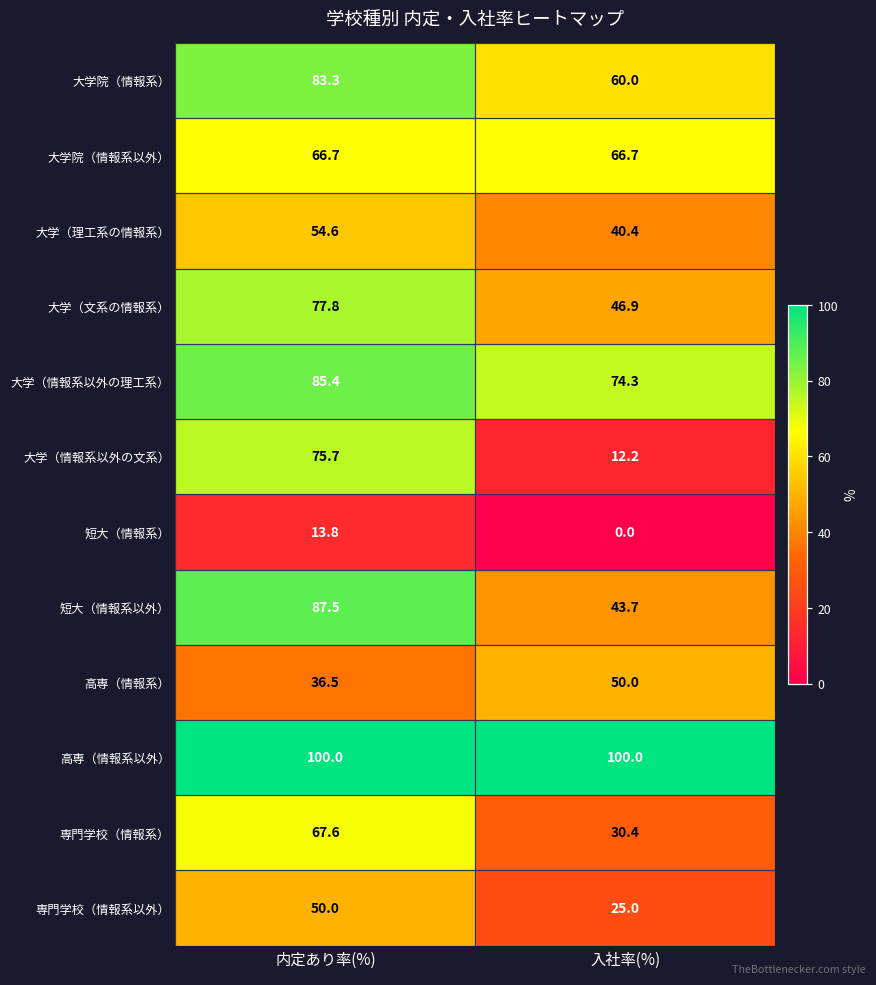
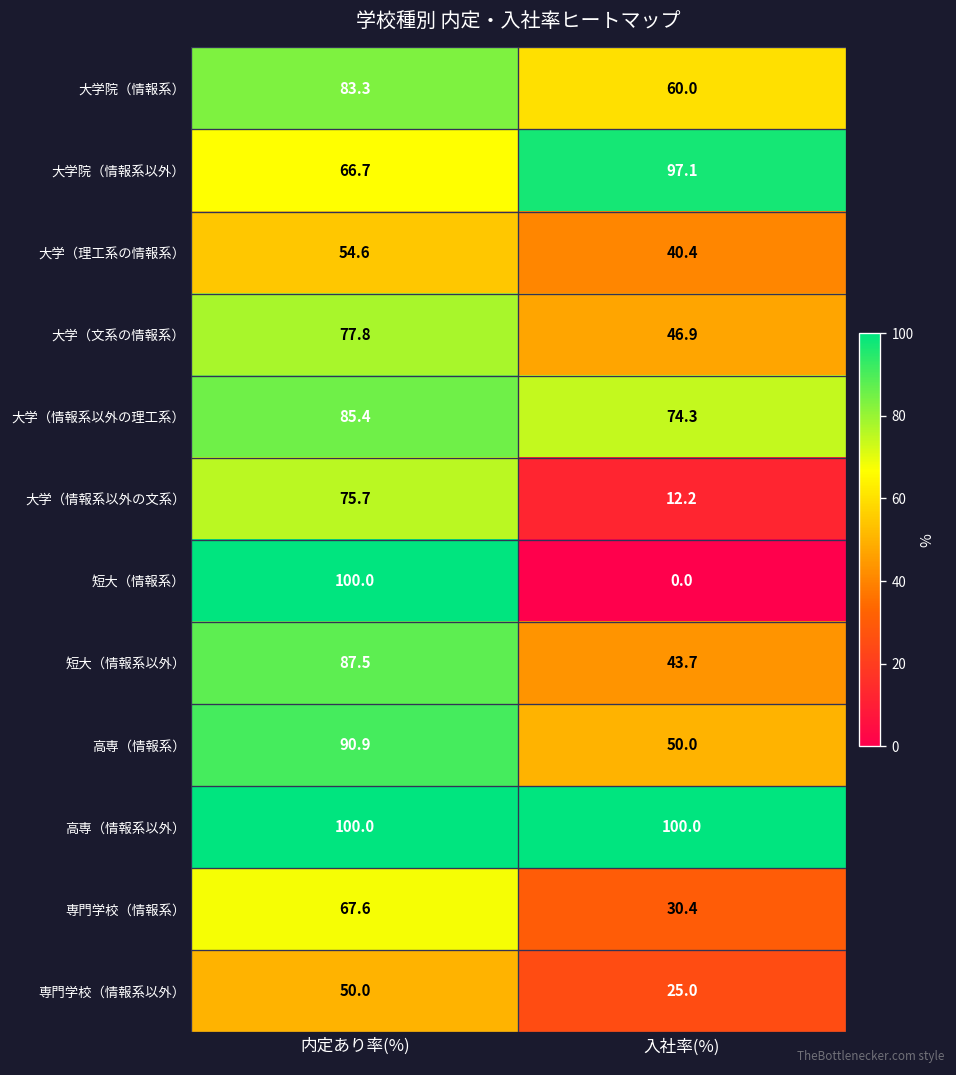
大学院（情報系以外）, 入社率(%): 66.7 -> 97.1
短大（情報系）, 内定あり率(%): 13.8 -> 100.0
高専（情報系）, 内定あり率(%): 36.5 -> 90.9
